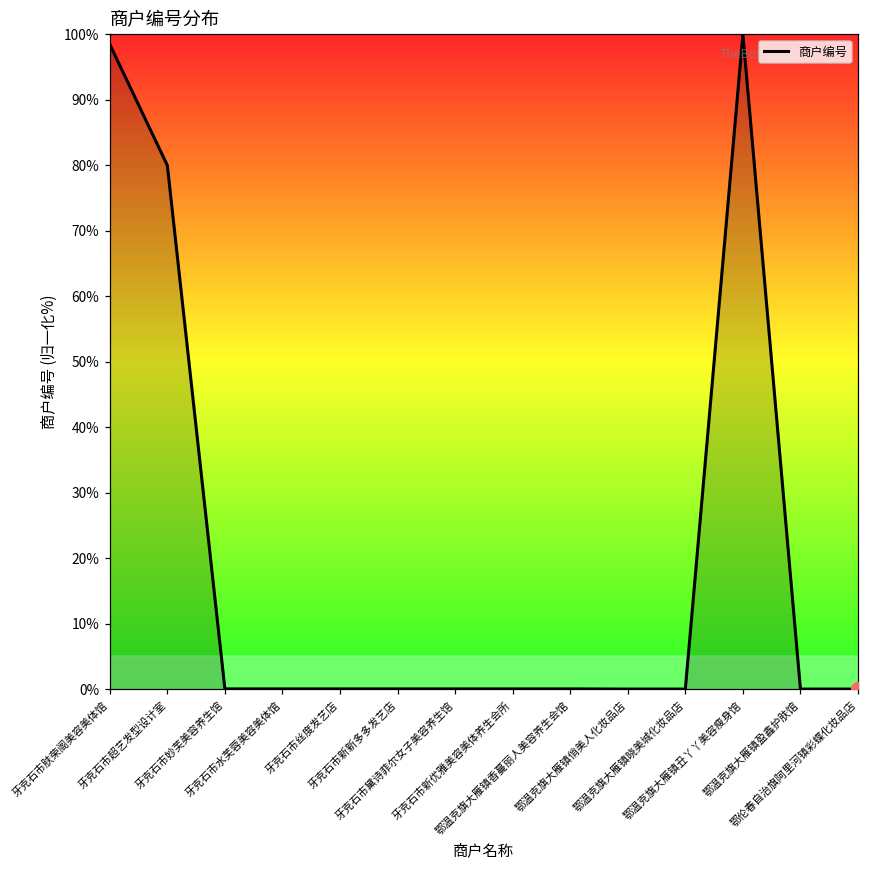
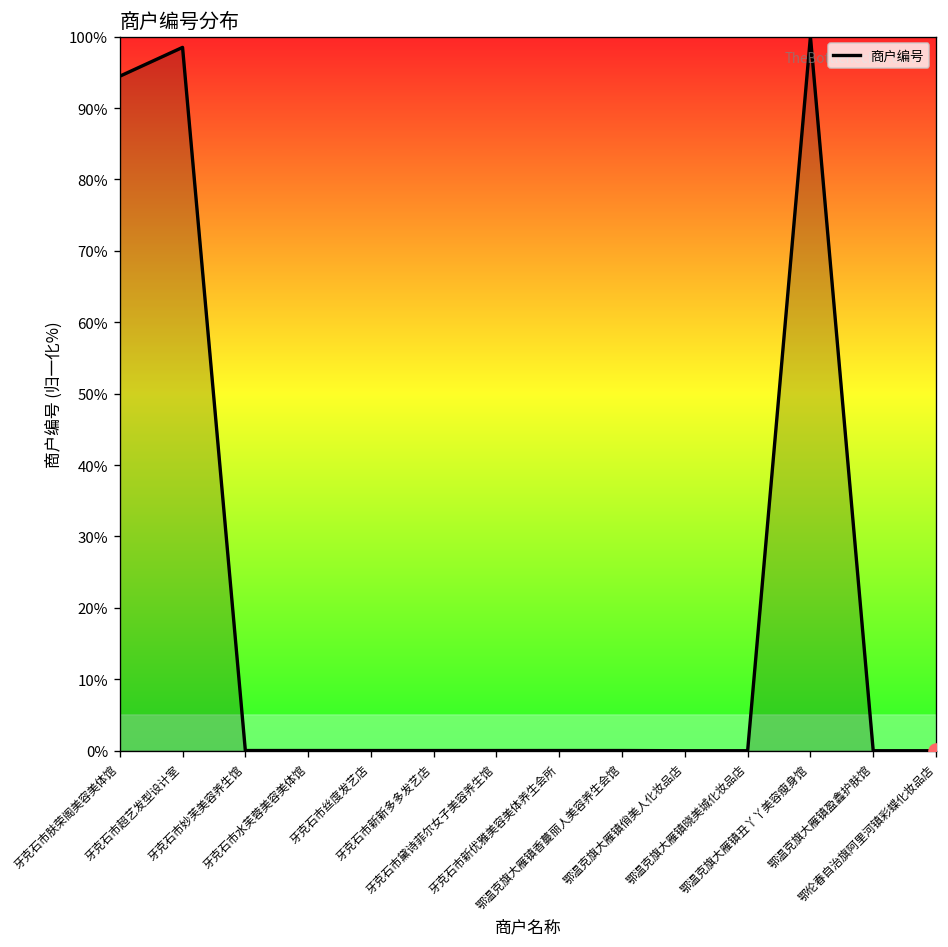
商户编号, 牙克石市肤荣阁美容美体馆: 98% -> 94%
商户编号, 牙克石市超艺发型设计室: 80% -> 98%
